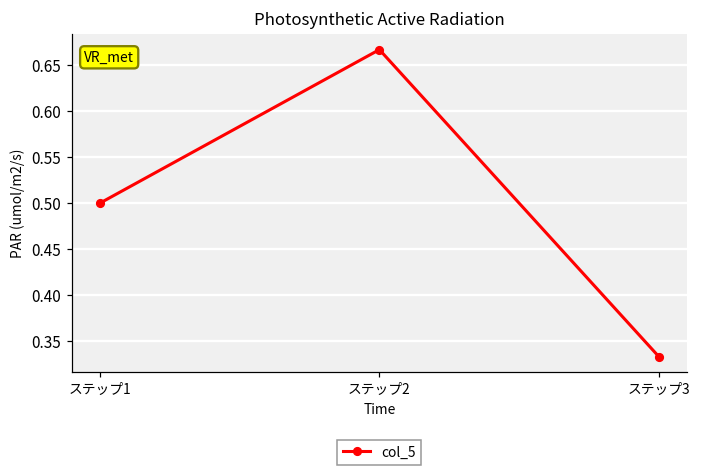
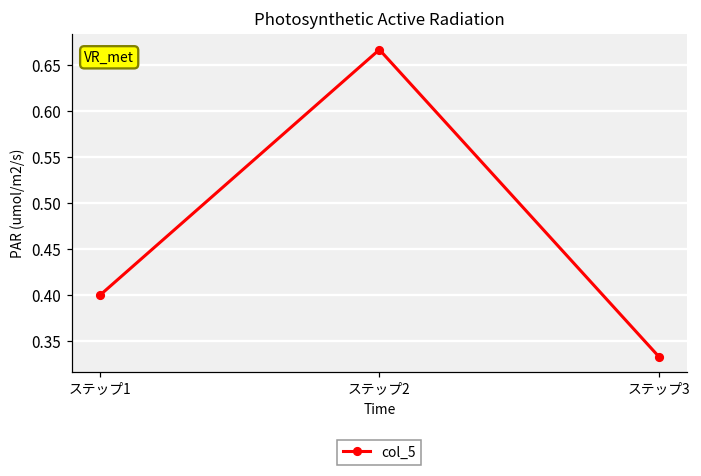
ステップ1: 0.5 -> 0.4
